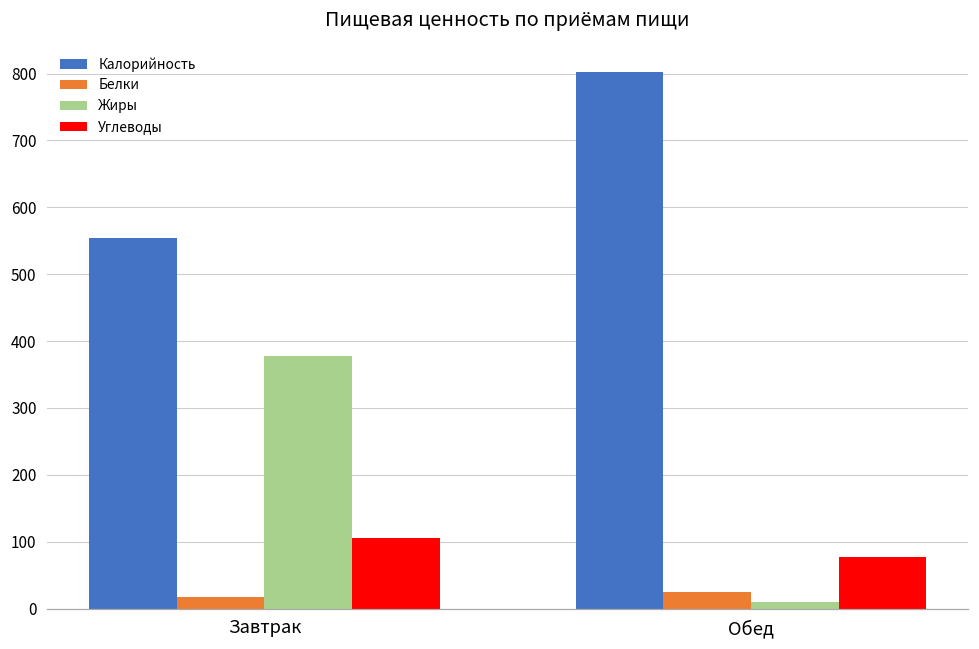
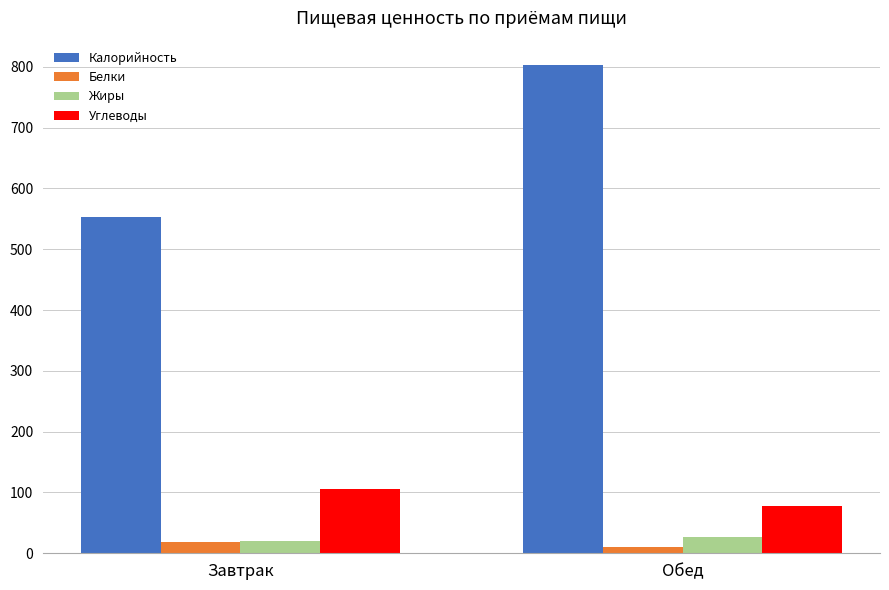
Жиры, Завтрак: 380 -> 20
Белки, Обед: 20 -> 10
Жиры, Обед: 10 -> 30
